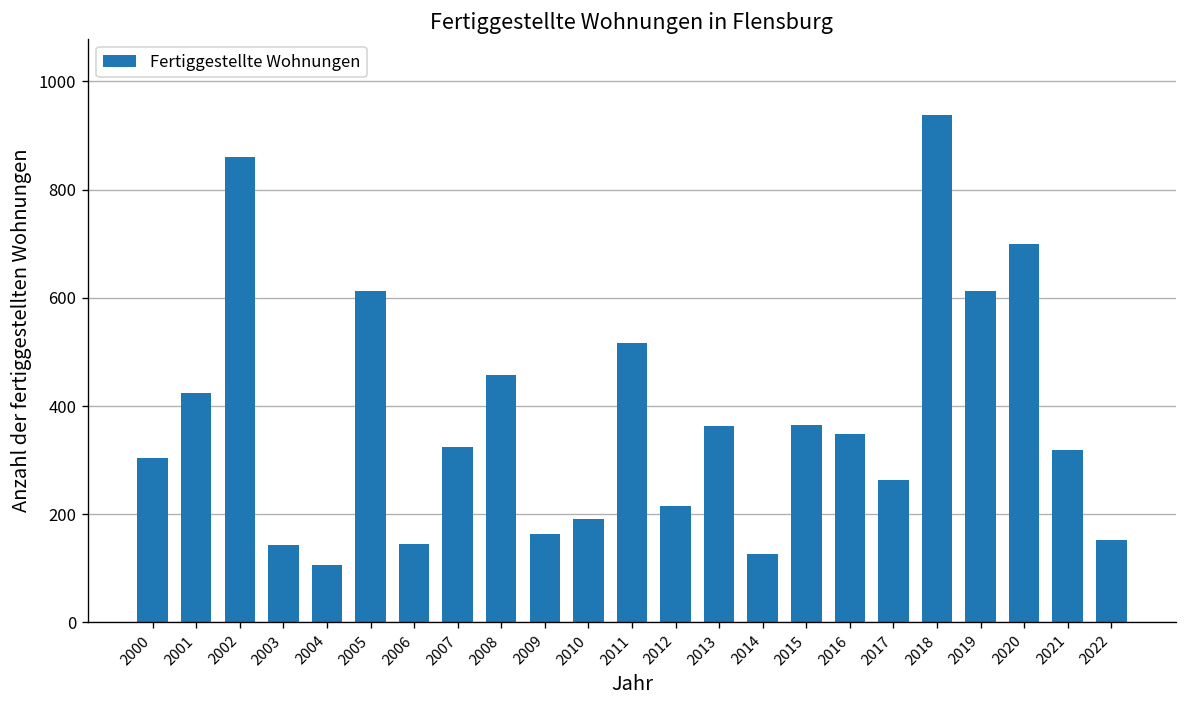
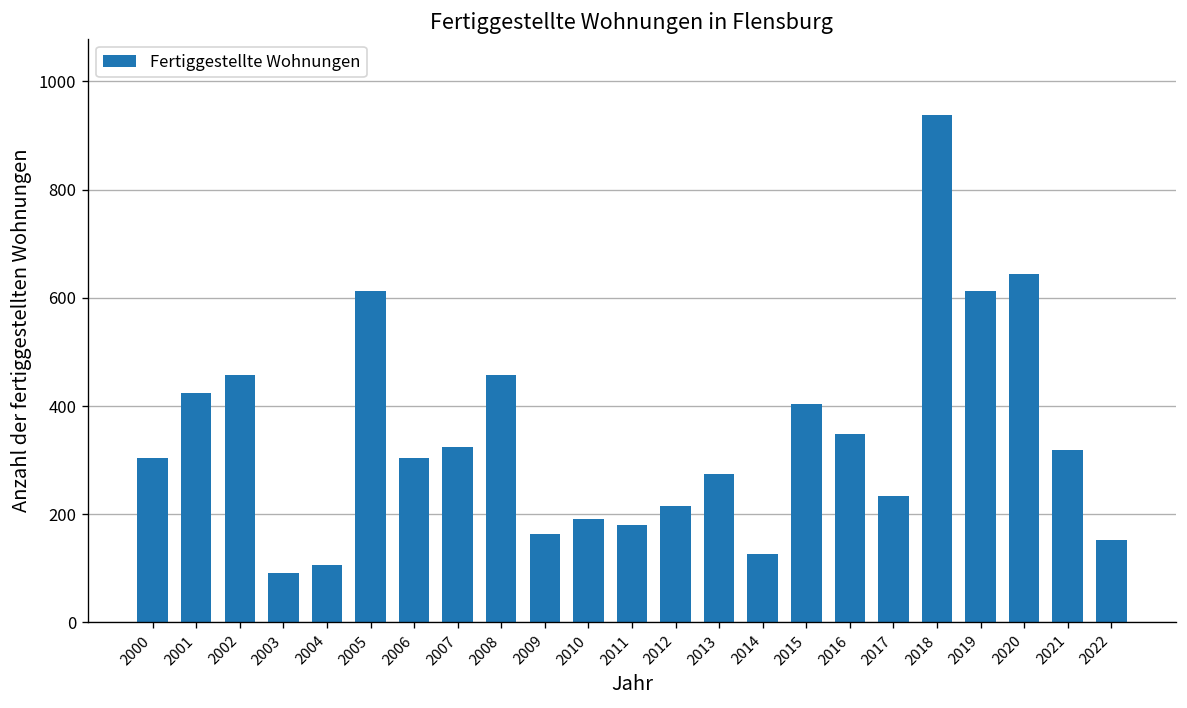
2002: 860 -> 460
2003: 140 -> 90
2006: 150 -> 300
2011: 520 -> 180
2013: 360 -> 280
2015: 370 -> 400
2017: 260 -> 230
2020: 700 -> 640
